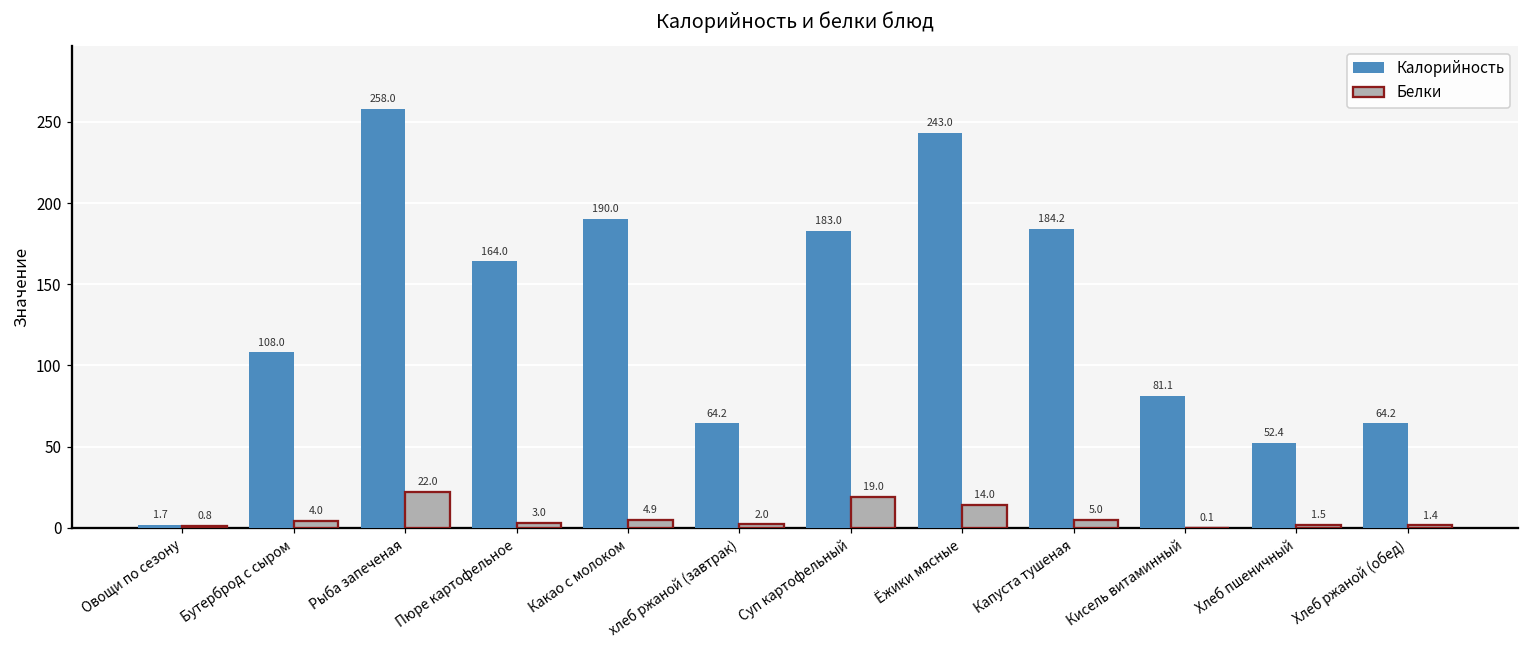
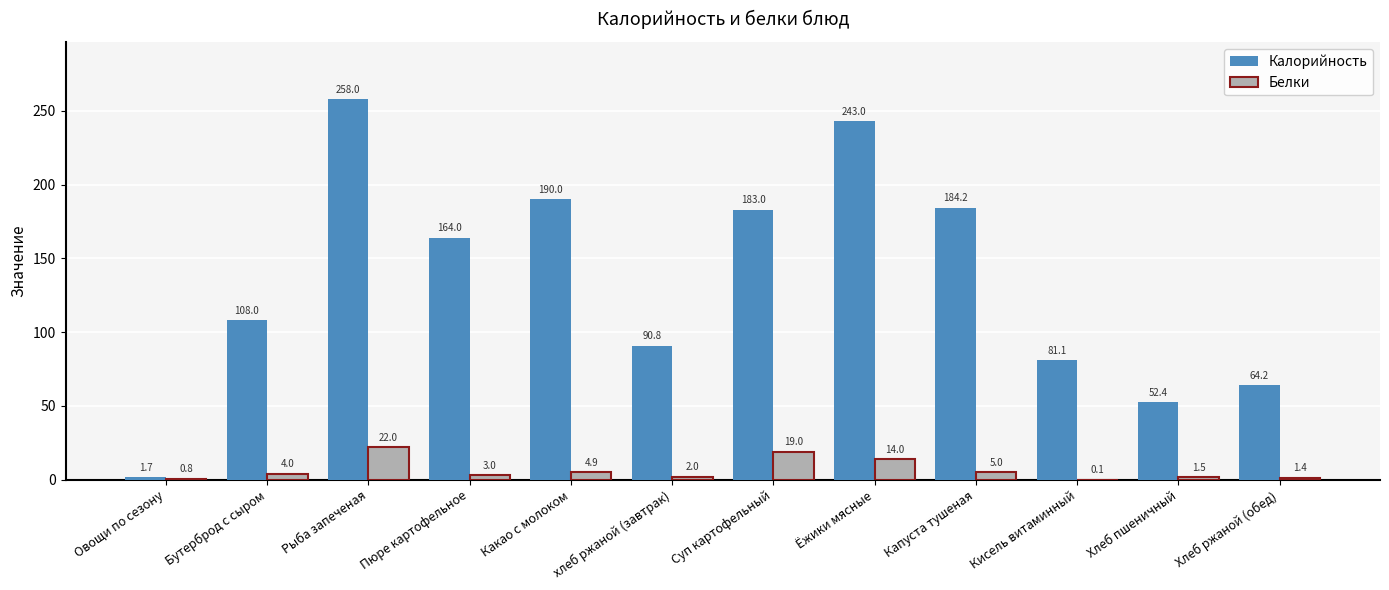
Калорийность, хлеб ржаной (завтрак): 64.2 -> 90.8
